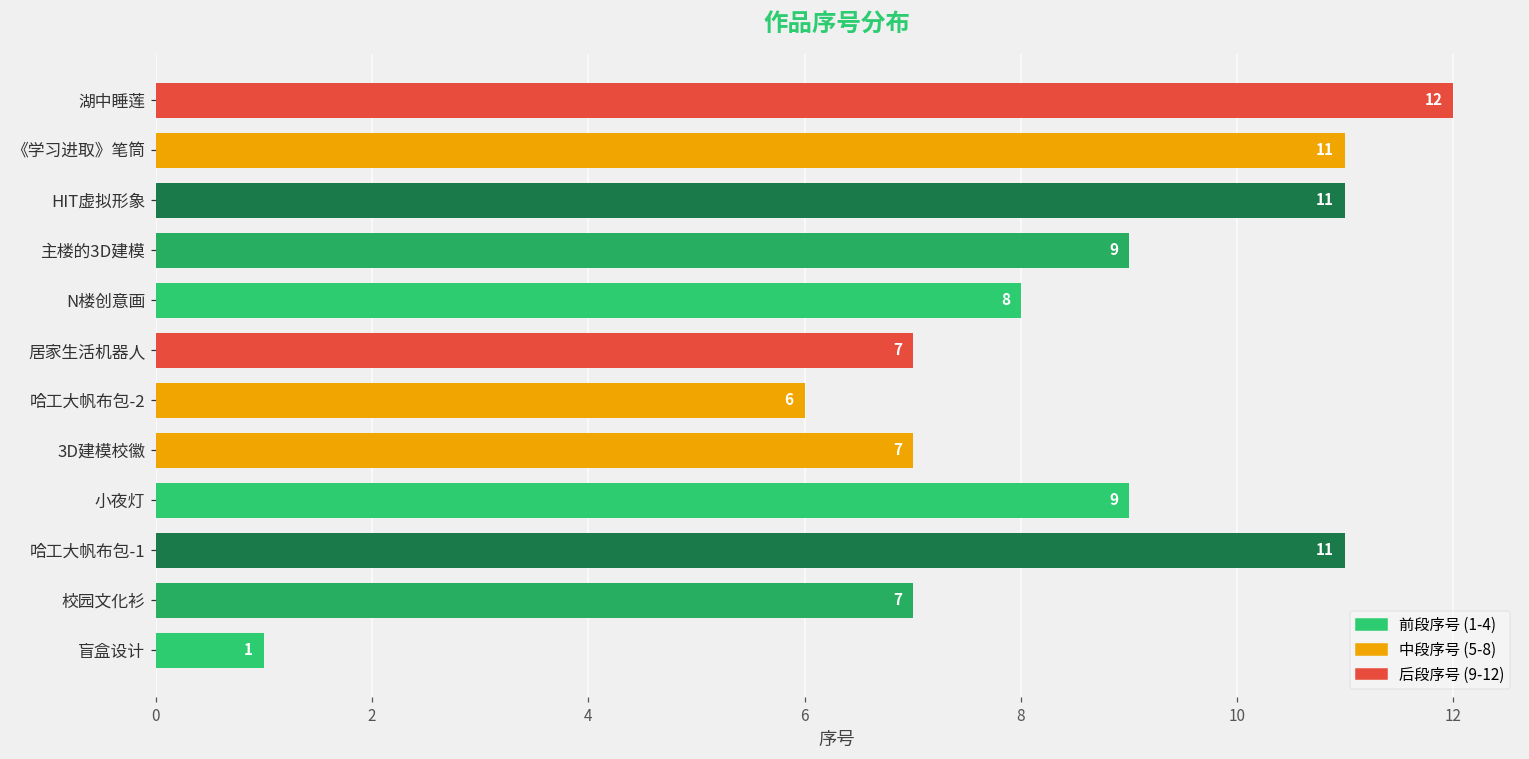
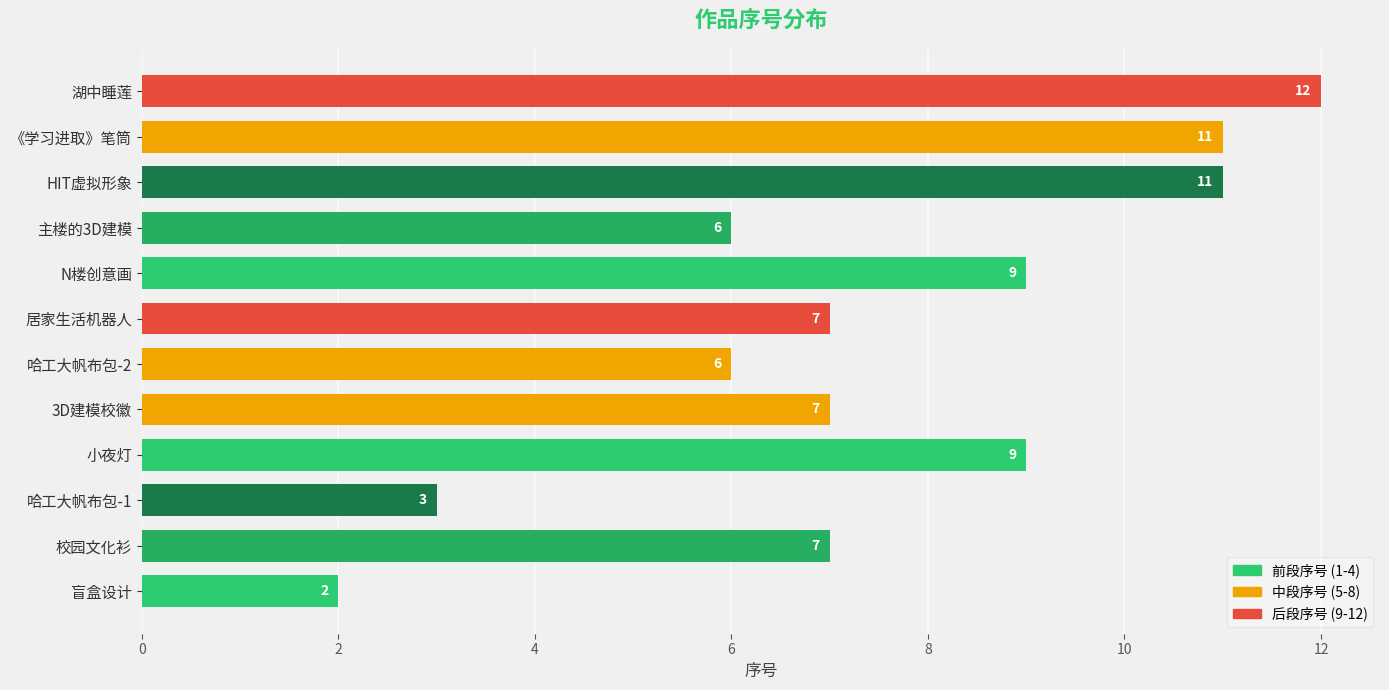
主楼的3D建模: 9 -> 6
N楼创意画: 8 -> 9
哈工大帆布包-1: 11 -> 3
盲盒设计: 1 -> 2
